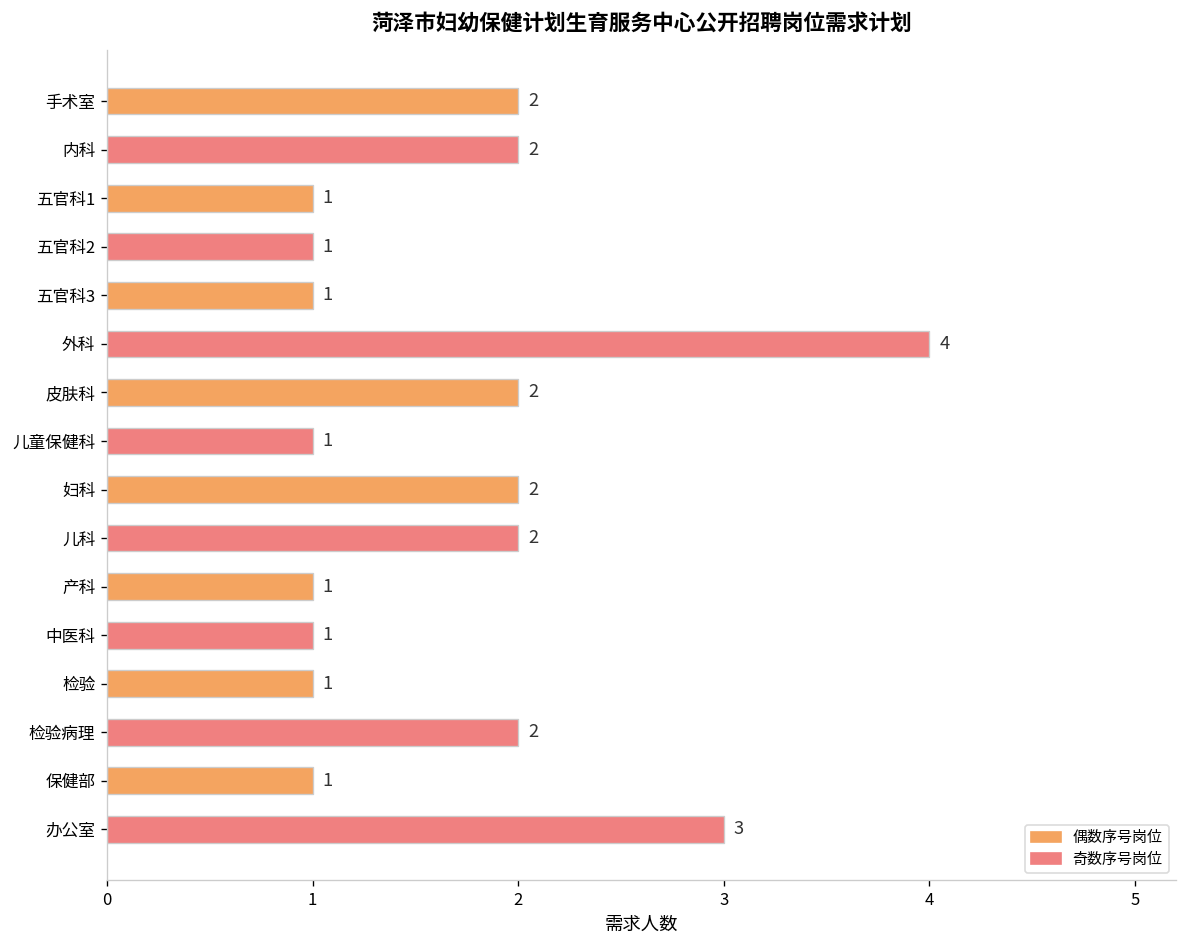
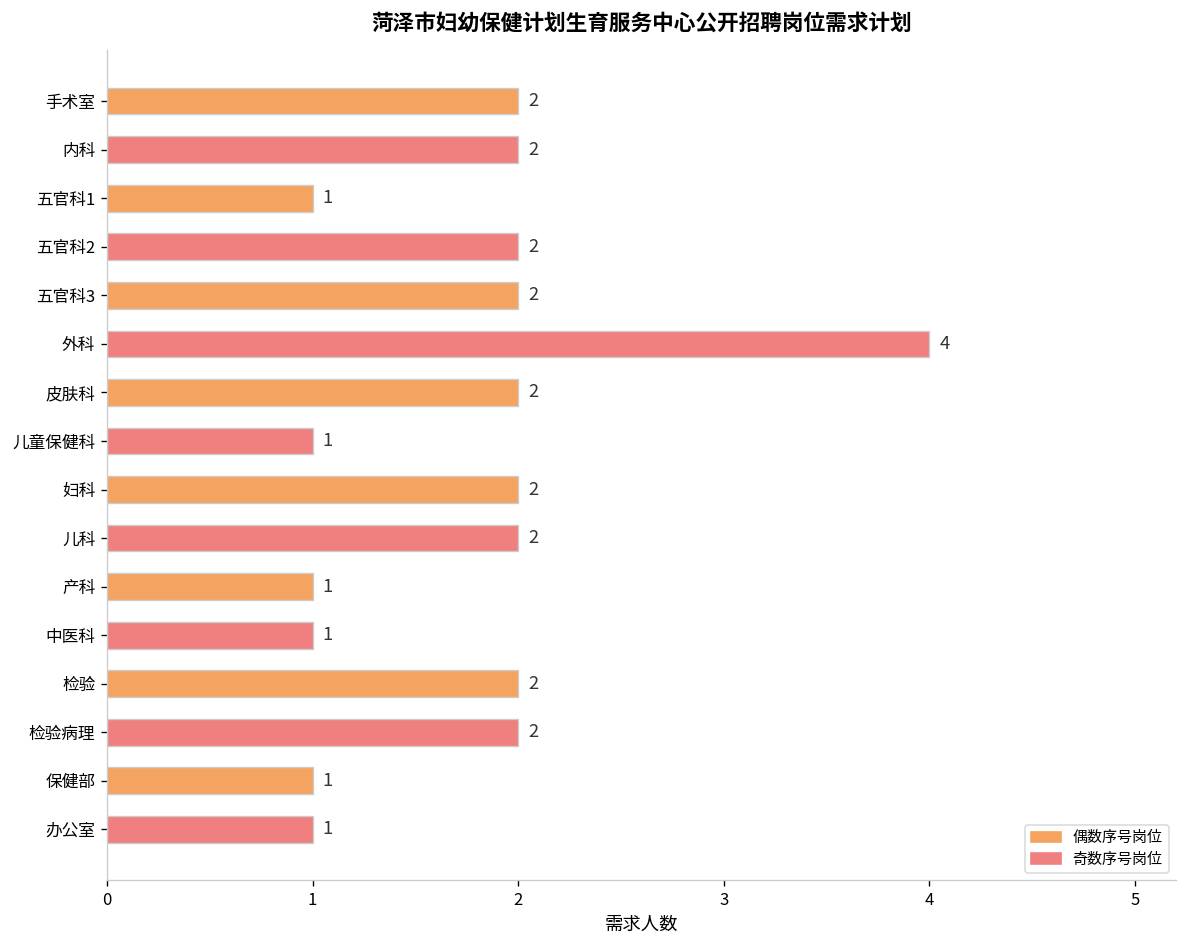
五官科2: 1 -> 2
五官科3: 1 -> 2
检验: 1 -> 2
办公室: 3 -> 1
